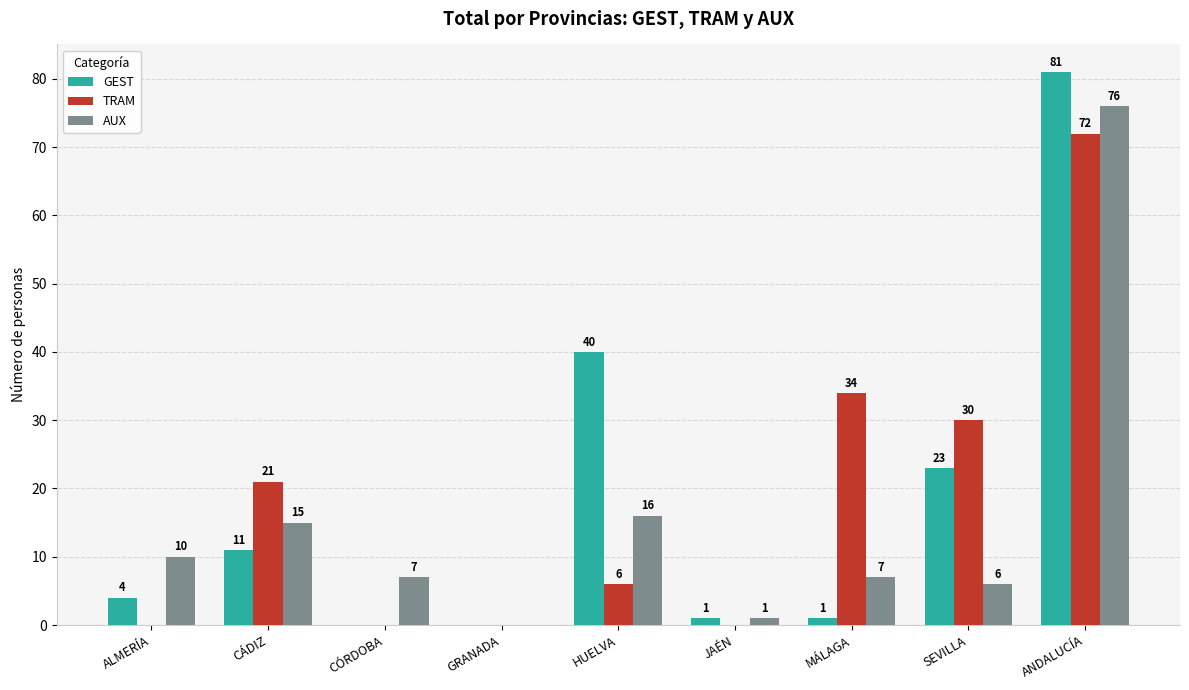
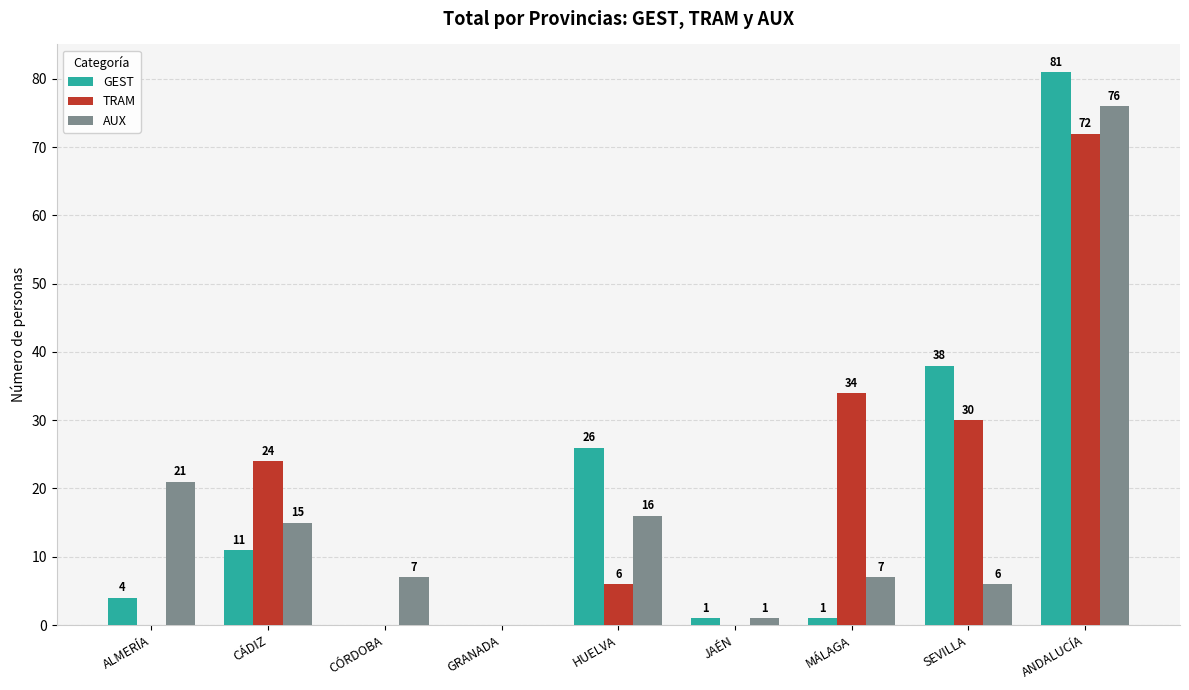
AUX, ALMERÍA: 10 -> 21
TRAM, CÁDIZ: 21 -> 24
GEST, HUELVA: 40 -> 26
GEST, SEVILLA: 23 -> 38
